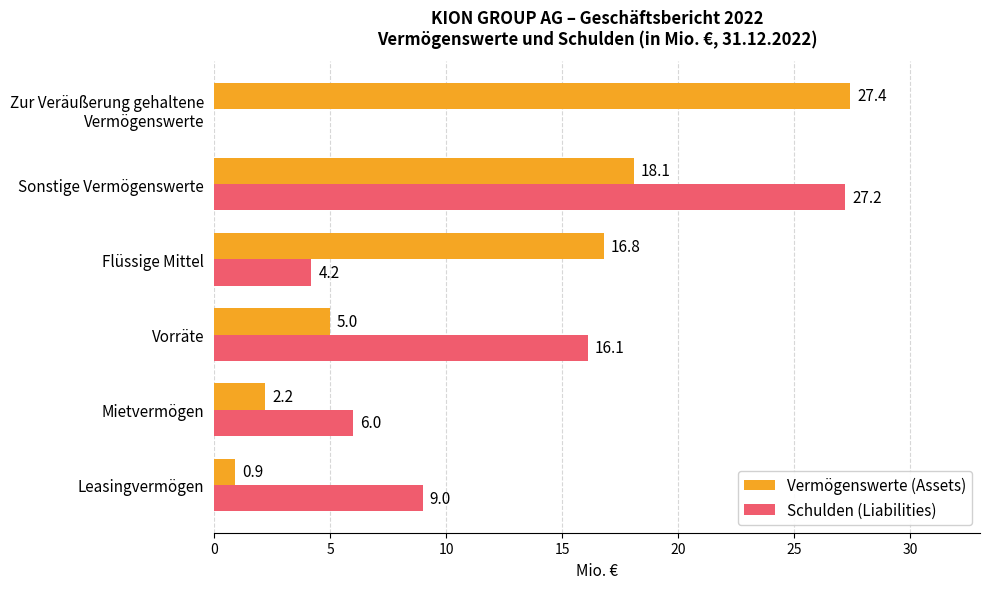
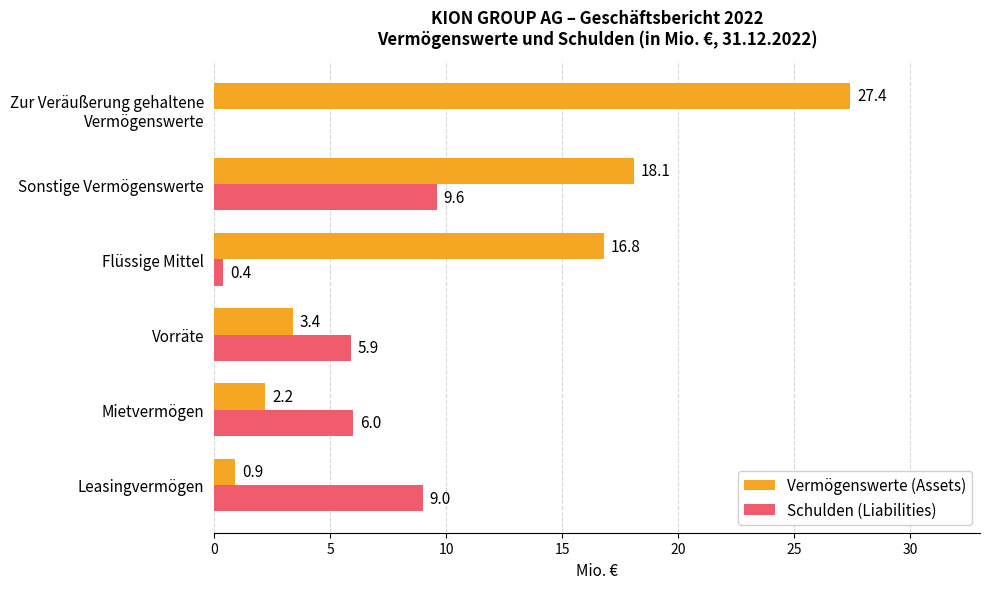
Schulden (Liabilities), Sonstige Vermögenswerte: 27.2 -> 9.6
Schulden (Liabilities), Flüssige Mittel: 4.2 -> 0.4
Vermögenswerte (Assets), Vorräte: 5.0 -> 3.4
Schulden (Liabilities), Vorräte: 16.1 -> 5.9
